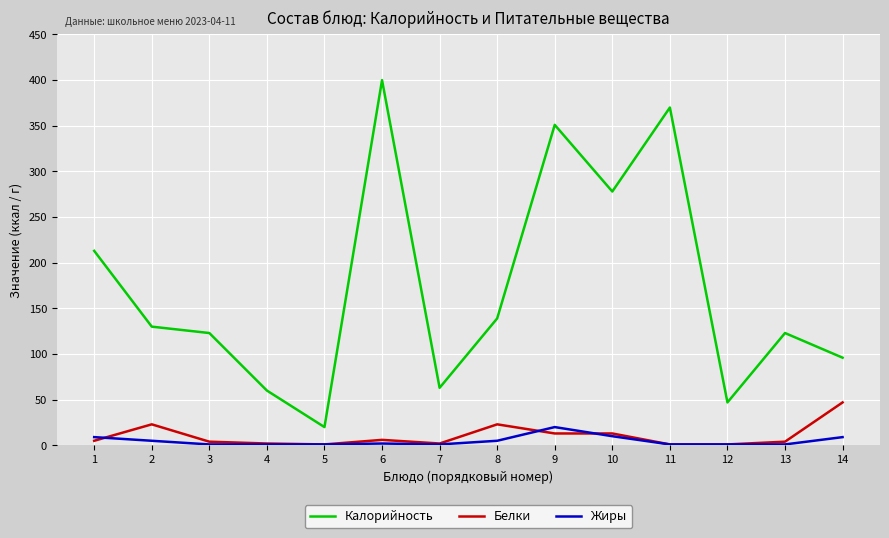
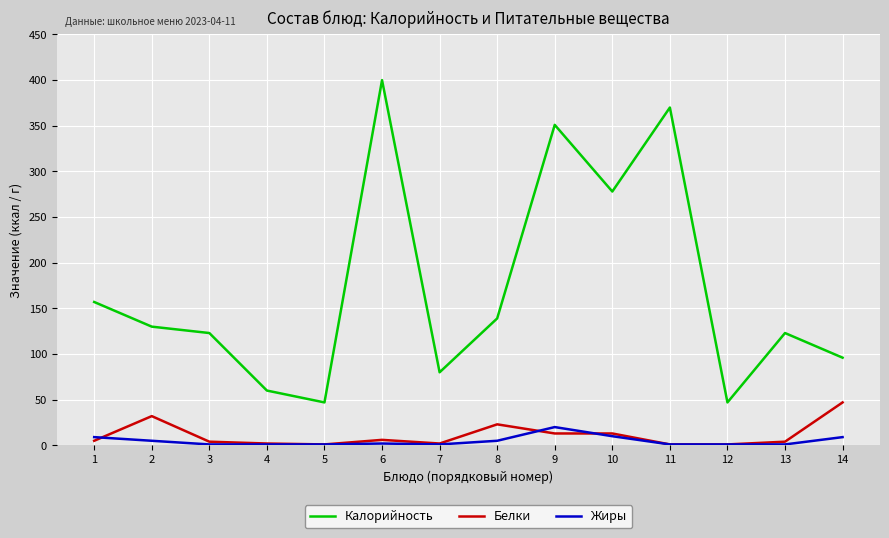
Калорийность, 1: 210 -> 160
Белки, 2: 20 -> 30
Калорийность, 5: 20 -> 50
Калорийность, 7: 60 -> 80
